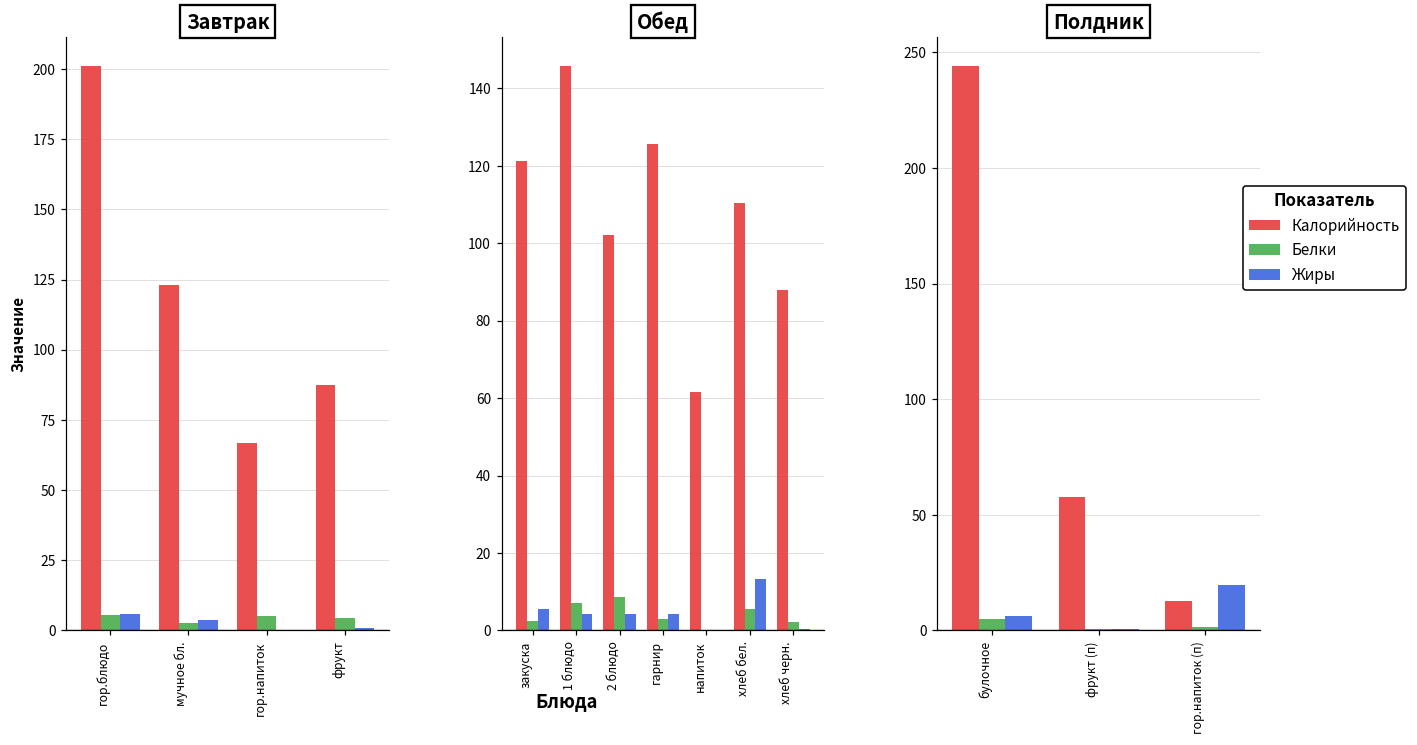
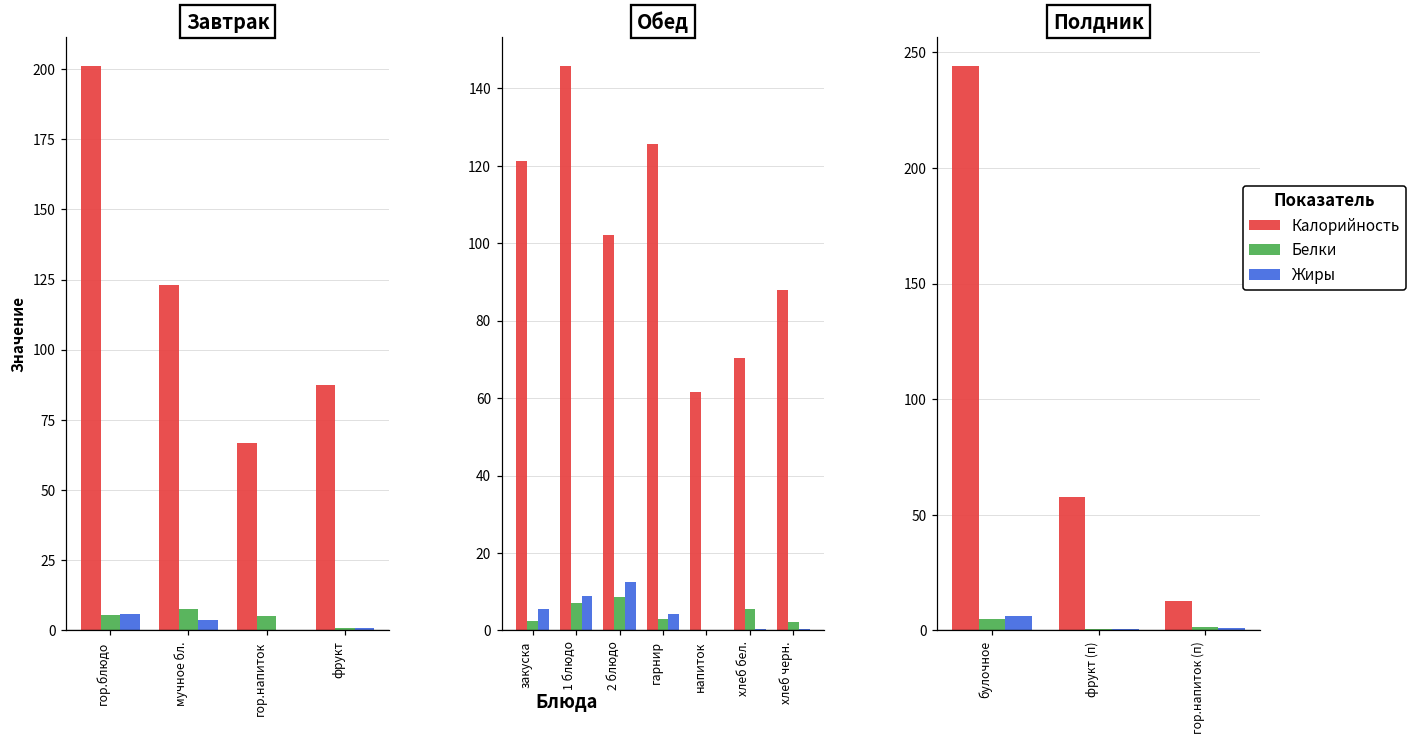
Завтрак, Белки, мучное бл.: 3 -> 8
Завтрак, Белки, фрукт: 5 -> 1
Обед, Жиры, 1 блюдо: 4 -> 9
Обед, Жиры, 2 блюдо: 4 -> 12
Обед, Калорийность, хлеб бел.: 110 -> 70
Обед, Жиры, хлеб бел.: 13 -> 0
Полдник, Жиры, гор.напиток (п): 20 -> 1
